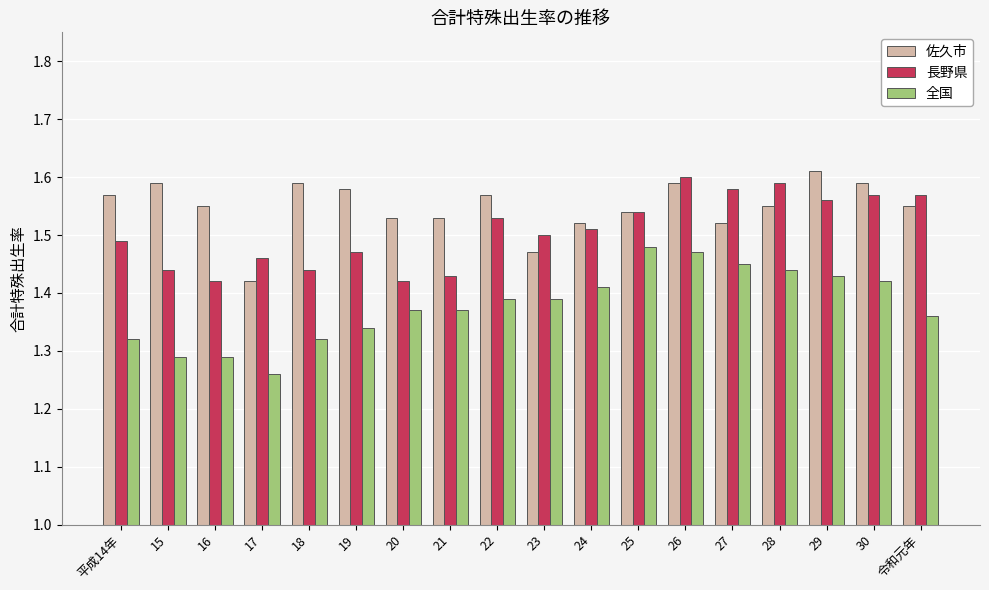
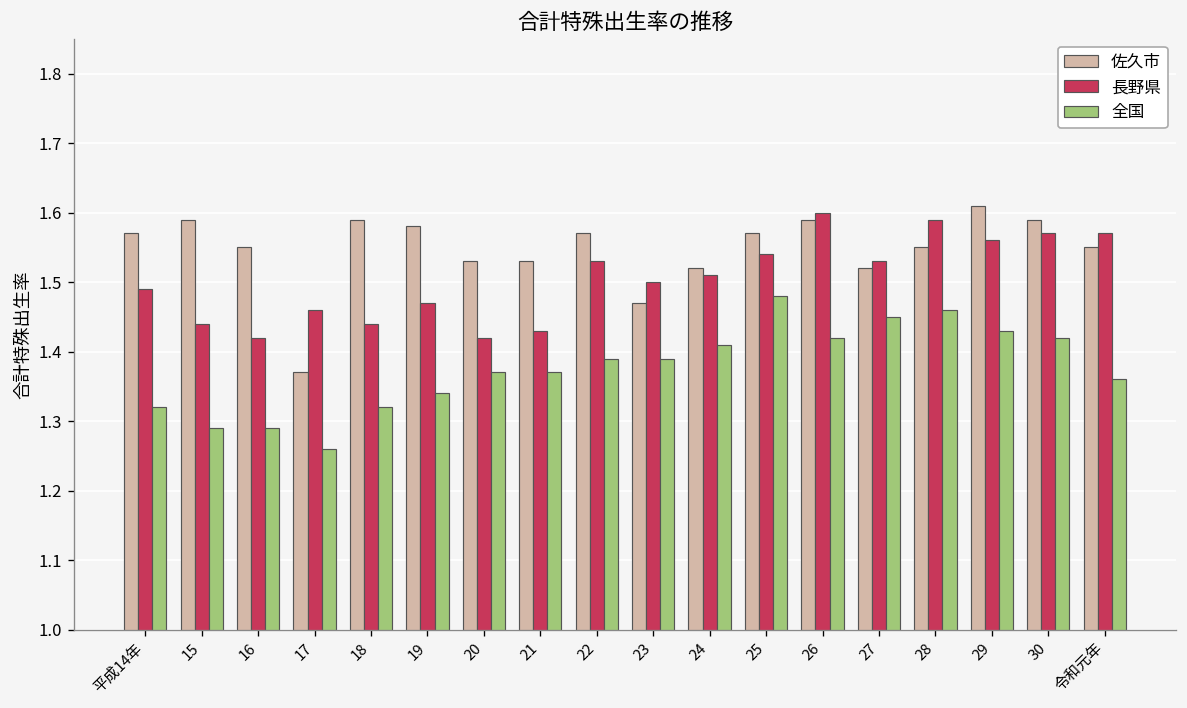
佐久市, 17: 1.42 -> 1.37
佐久市, 25: 1.54 -> 1.57
全国, 26: 1.47 -> 1.42
長野県, 27: 1.58 -> 1.53
全国, 28: 1.44 -> 1.46
